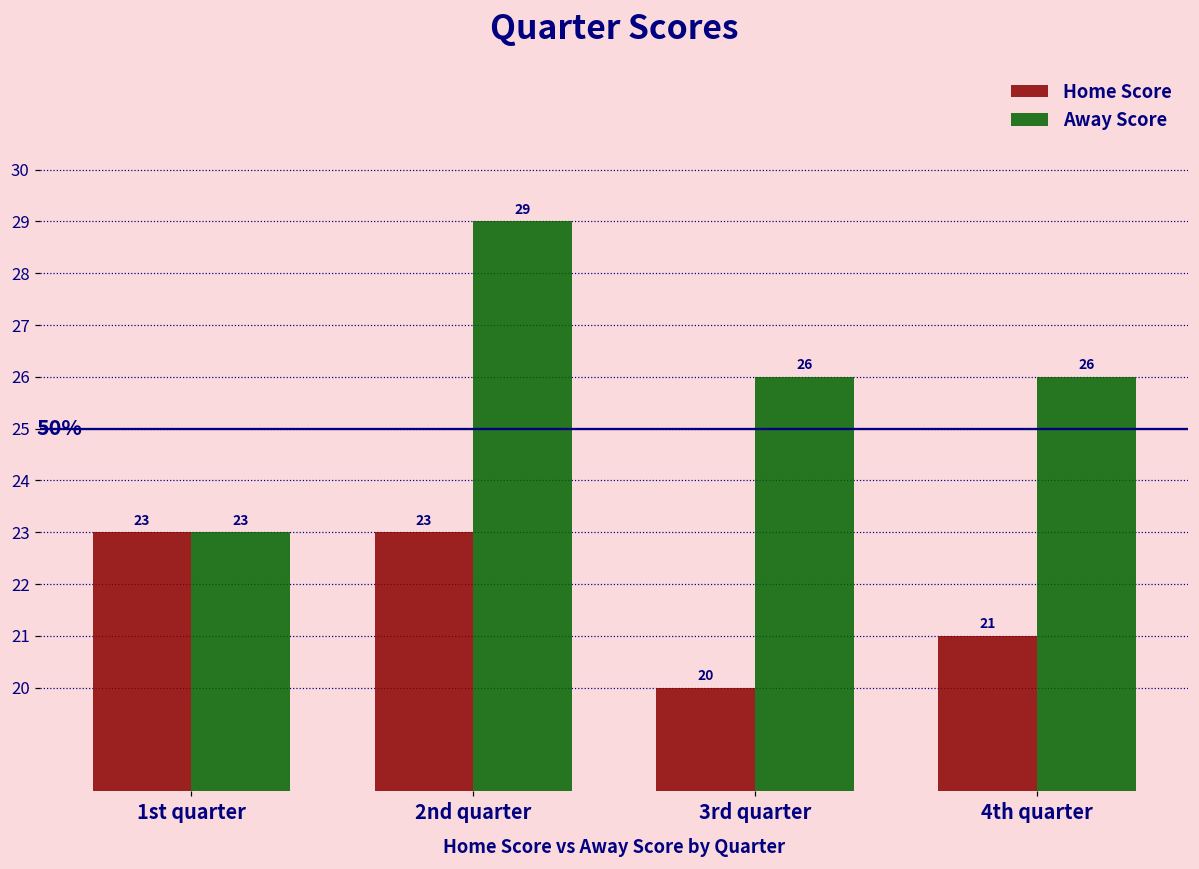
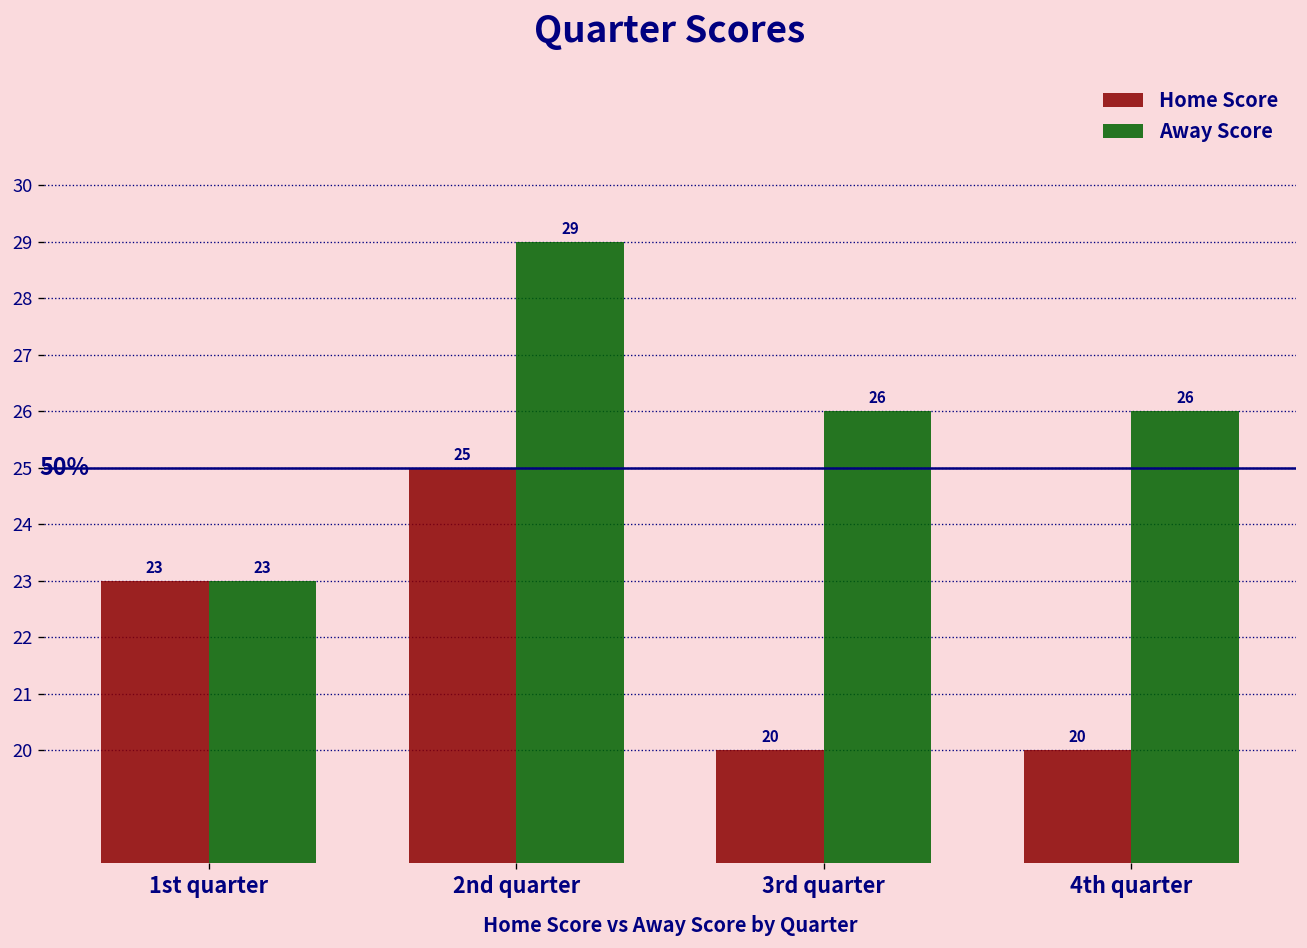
Home Score, 2nd quarter: 23 -> 25
Home Score, 4th quarter: 21 -> 20
